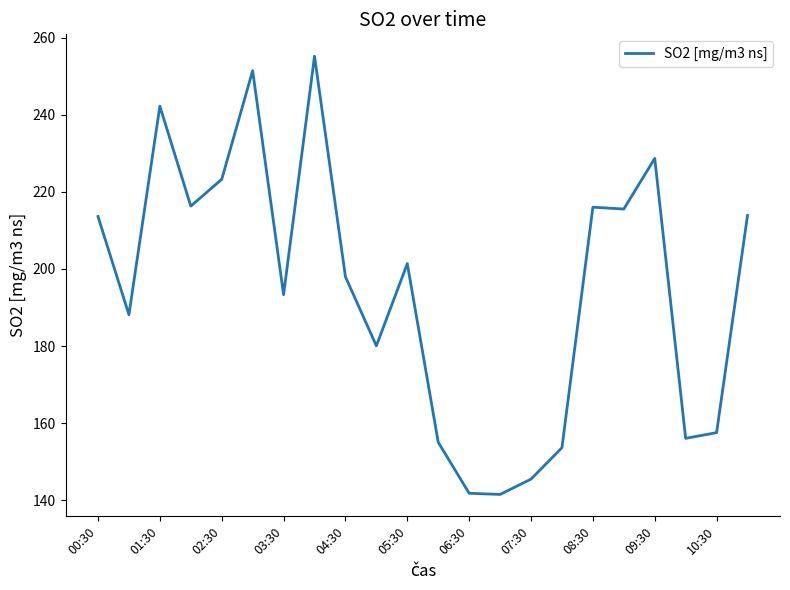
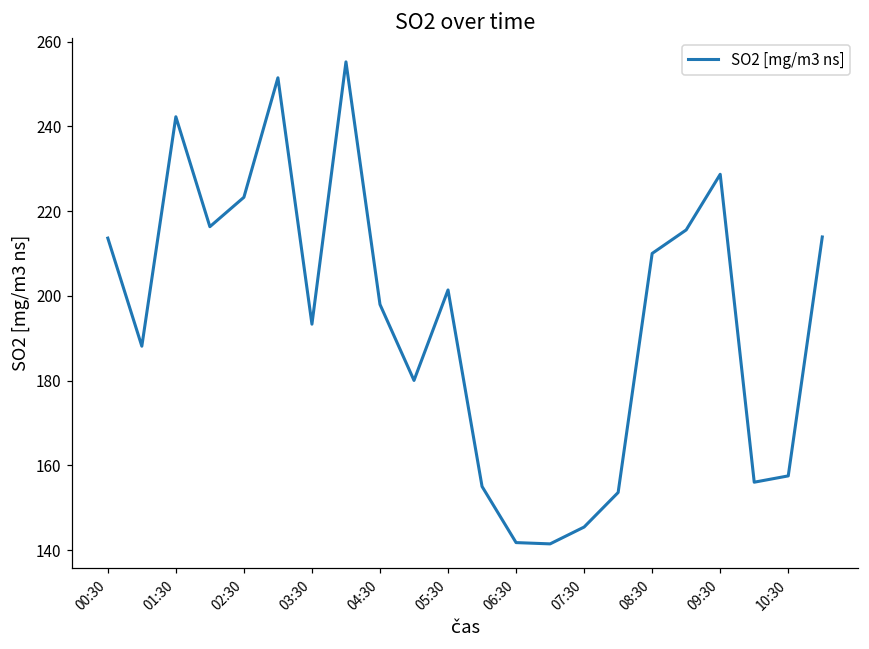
08:30: 216 -> 210
